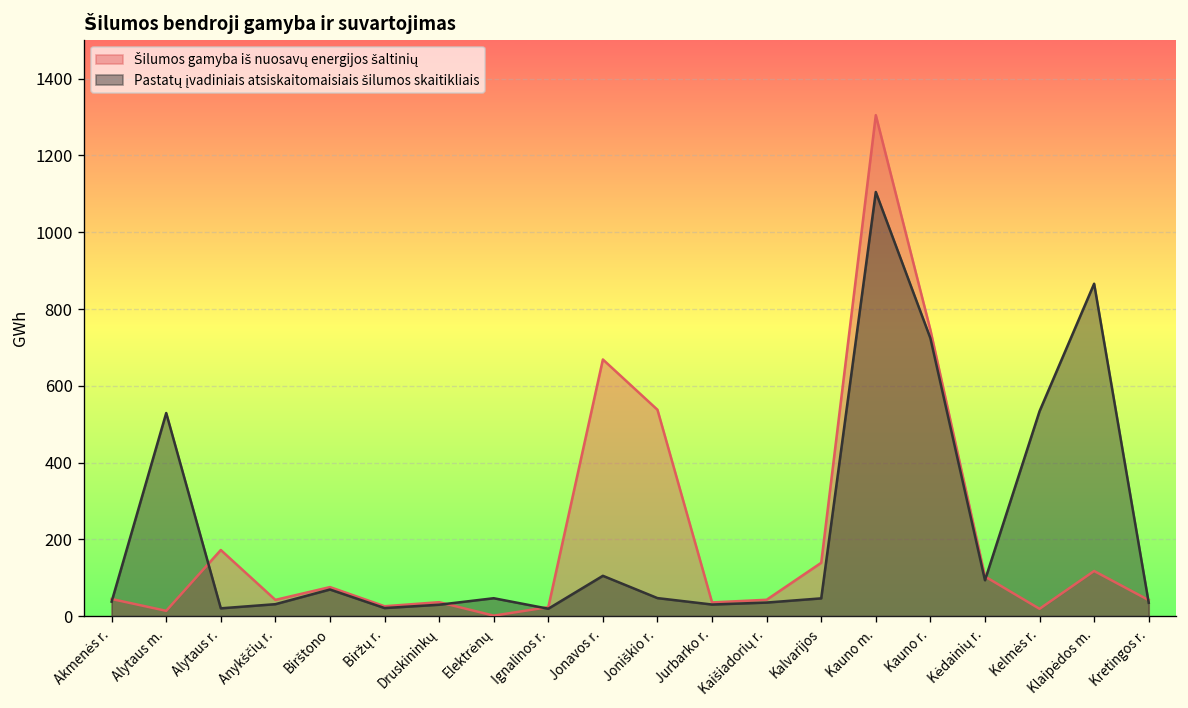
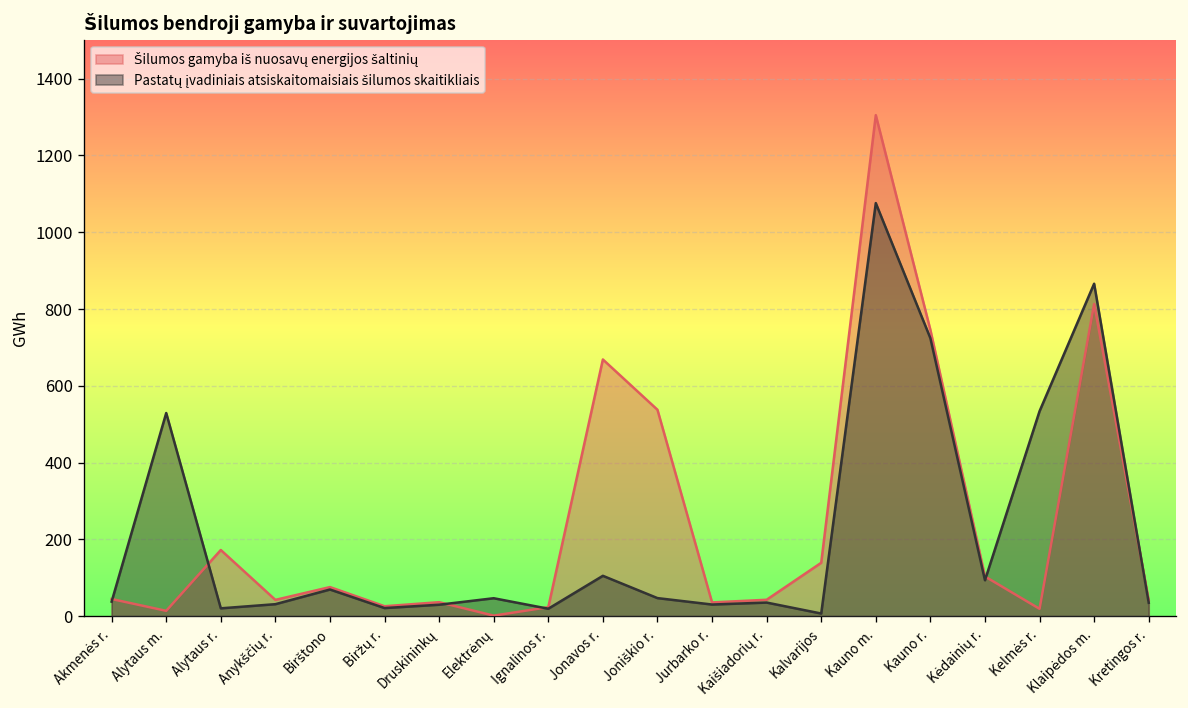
Pastatų įvadiniais atsiskaitomaisiais šilumos skaitikliais, Kalvarijos: 50 -> 10
Pastatų įvadiniais atsiskaitomaisiais šilumos skaitikliais, Kauno m.: 1100 -> 1080
Šilumos gamyba iš nuosavų energijos šaltinių, Klaipėdos m.: 120 -> 810
